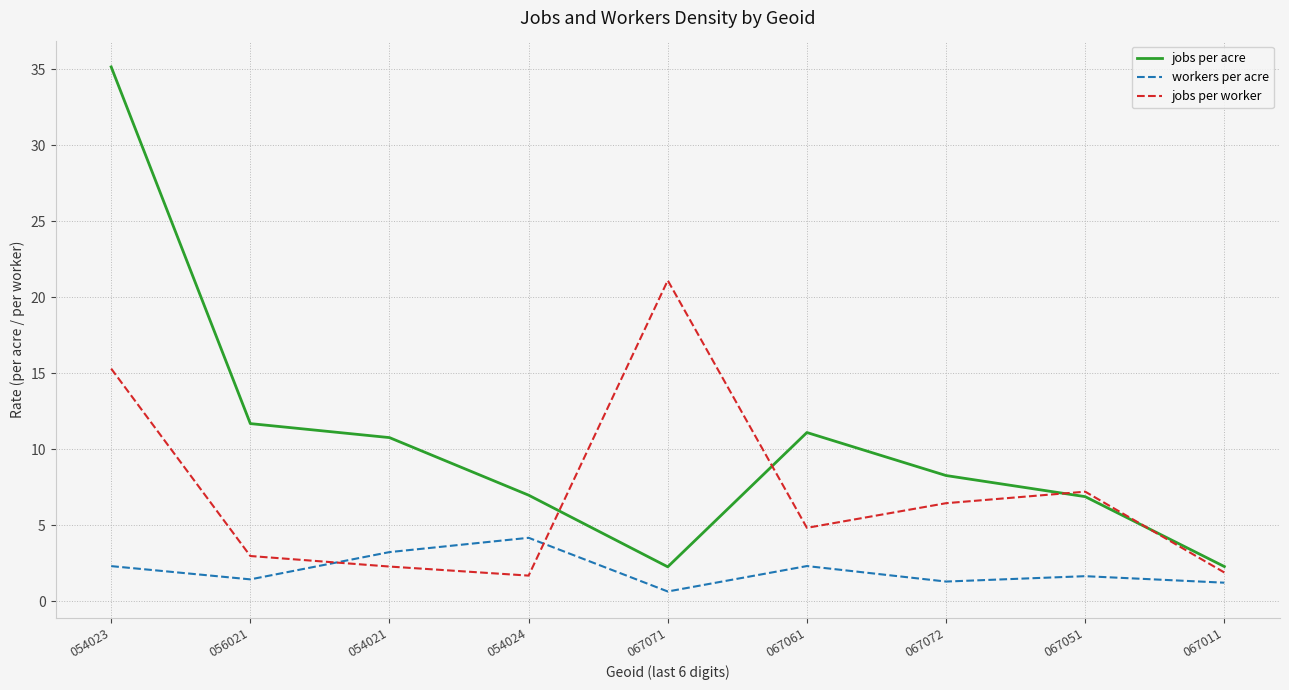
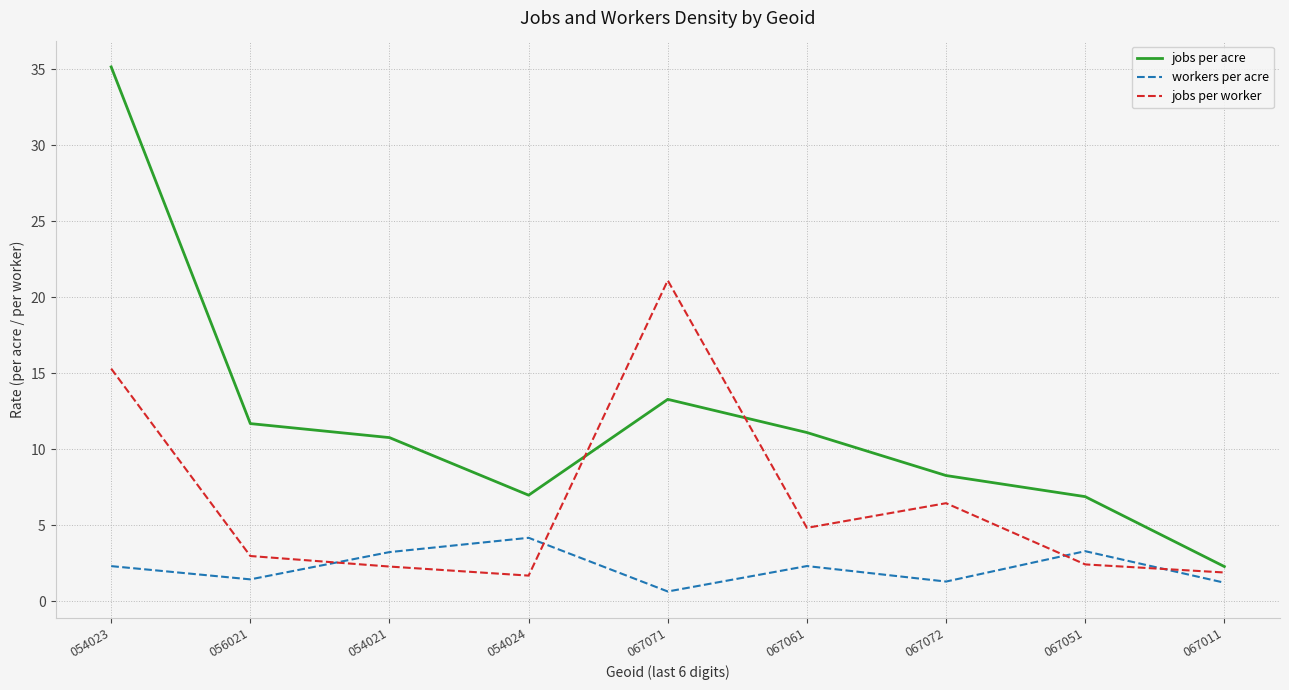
jobs per acre, 067071: 2.3 -> 13.3
workers per acre, 067051: 1.6 -> 3.3
jobs per worker, 067051: 7.2 -> 2.4
